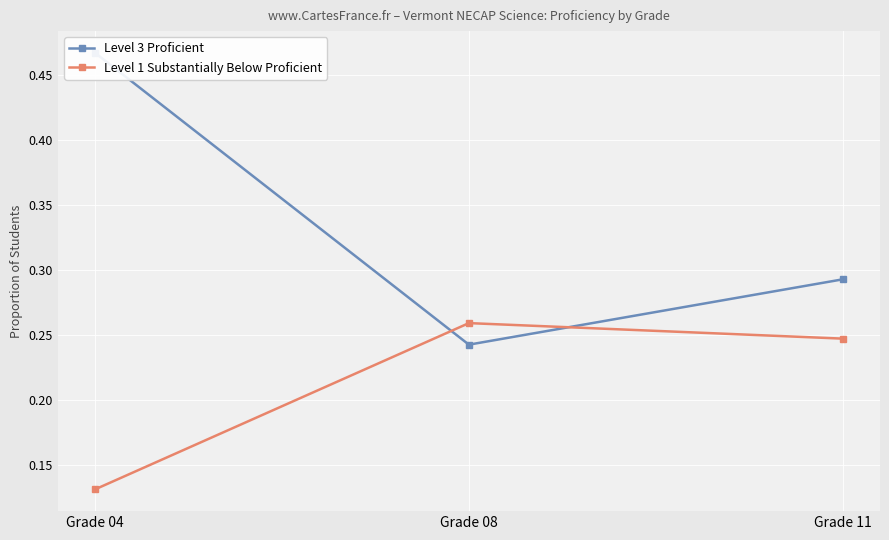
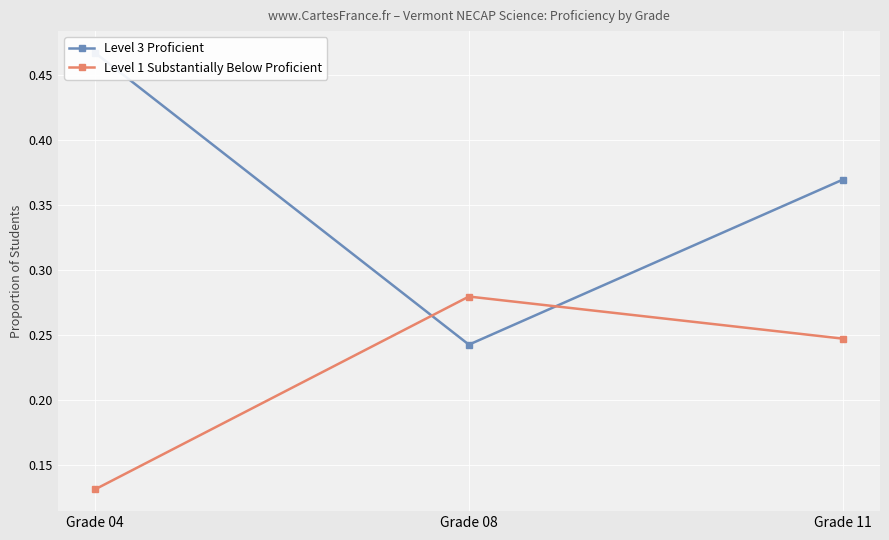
Level 1 Substantially Below Proficient, Grade 08: 0.259 -> 0.279
Level 3 Proficient, Grade 11: 0.292 -> 0.369
